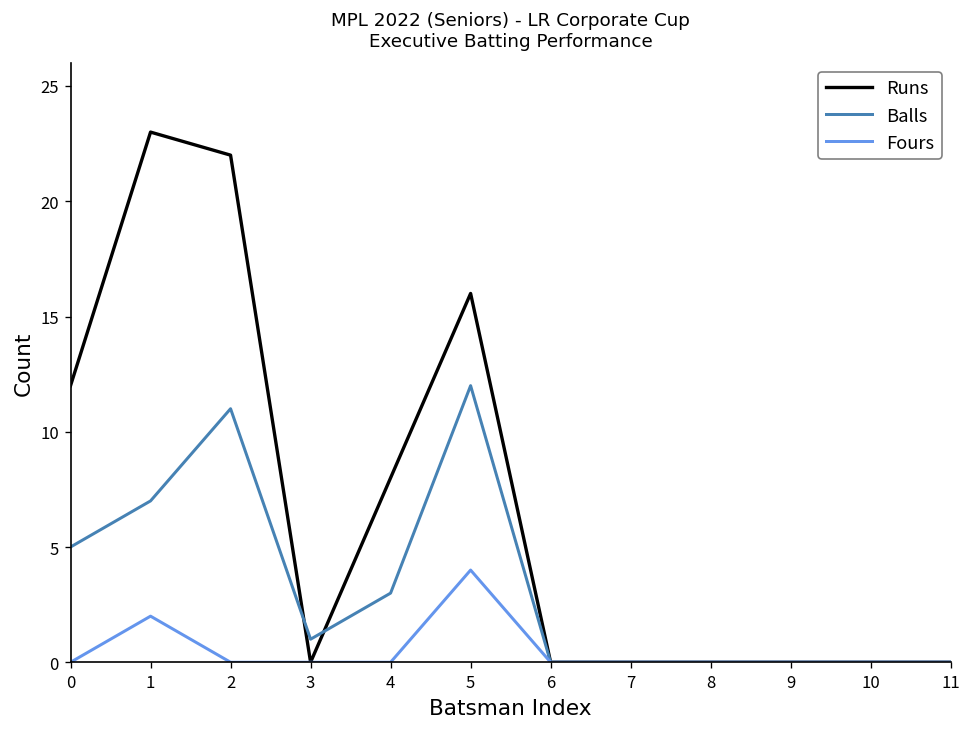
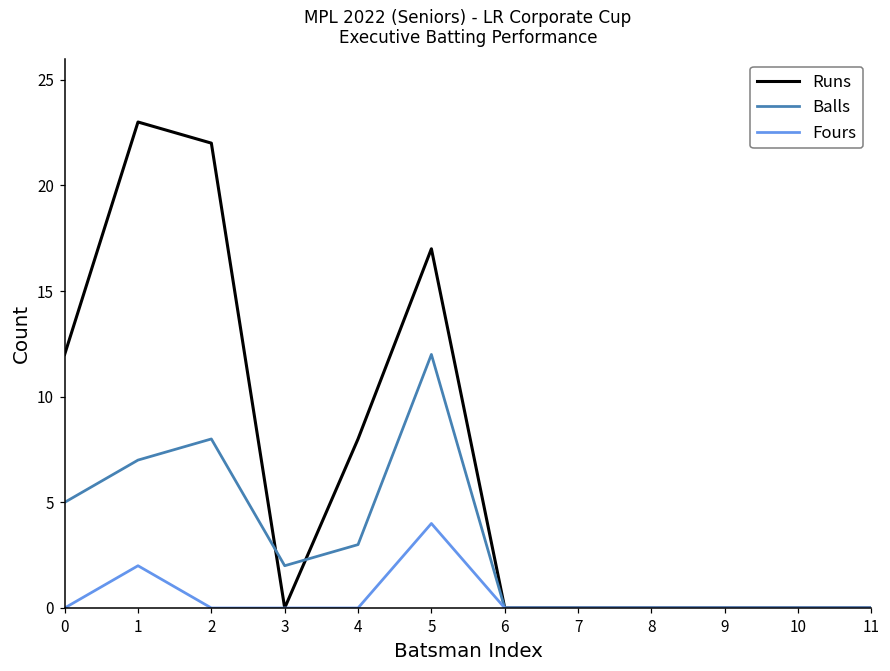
Balls, 2: 11 -> 8
Balls, 3: 1 -> 2
Runs, 5: 16 -> 17
